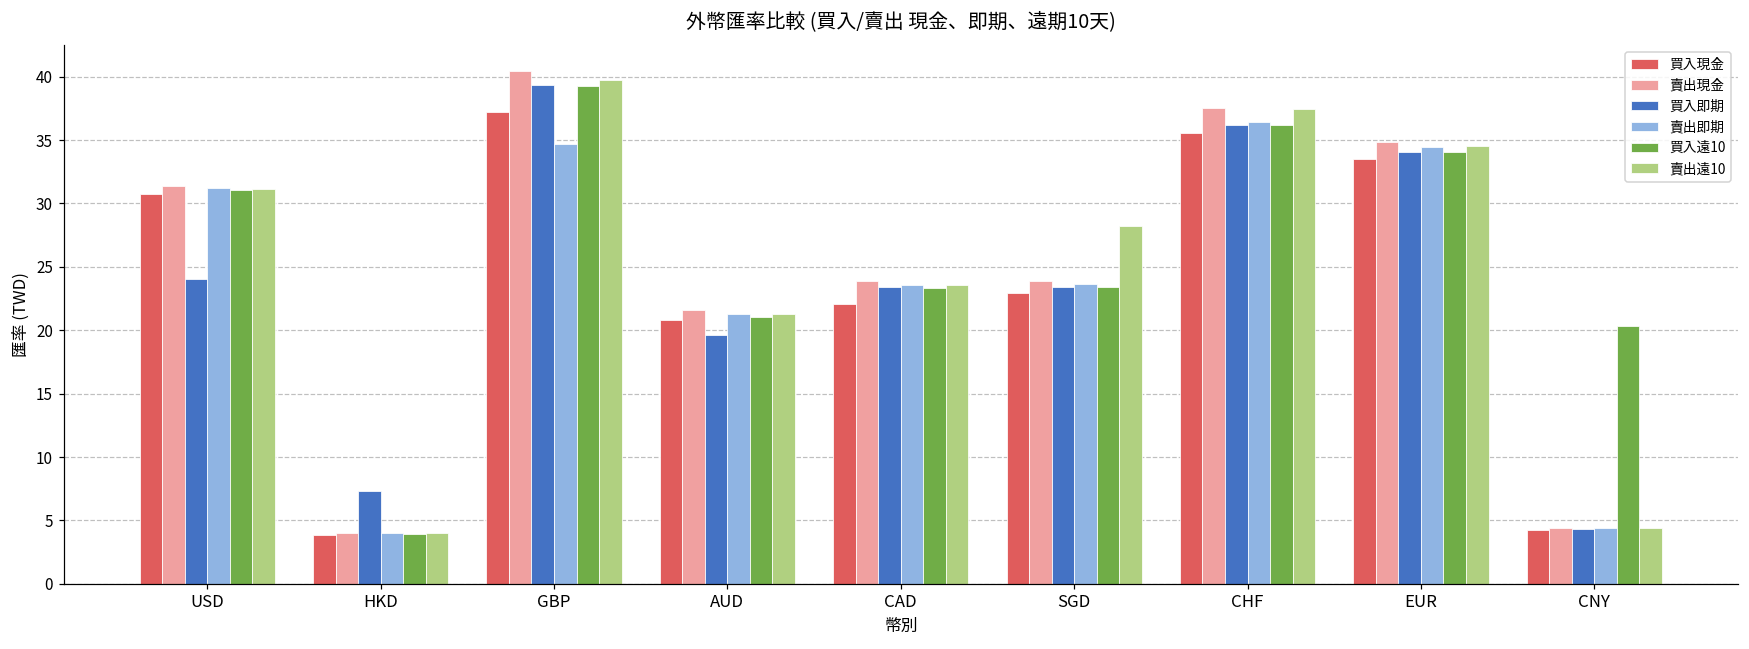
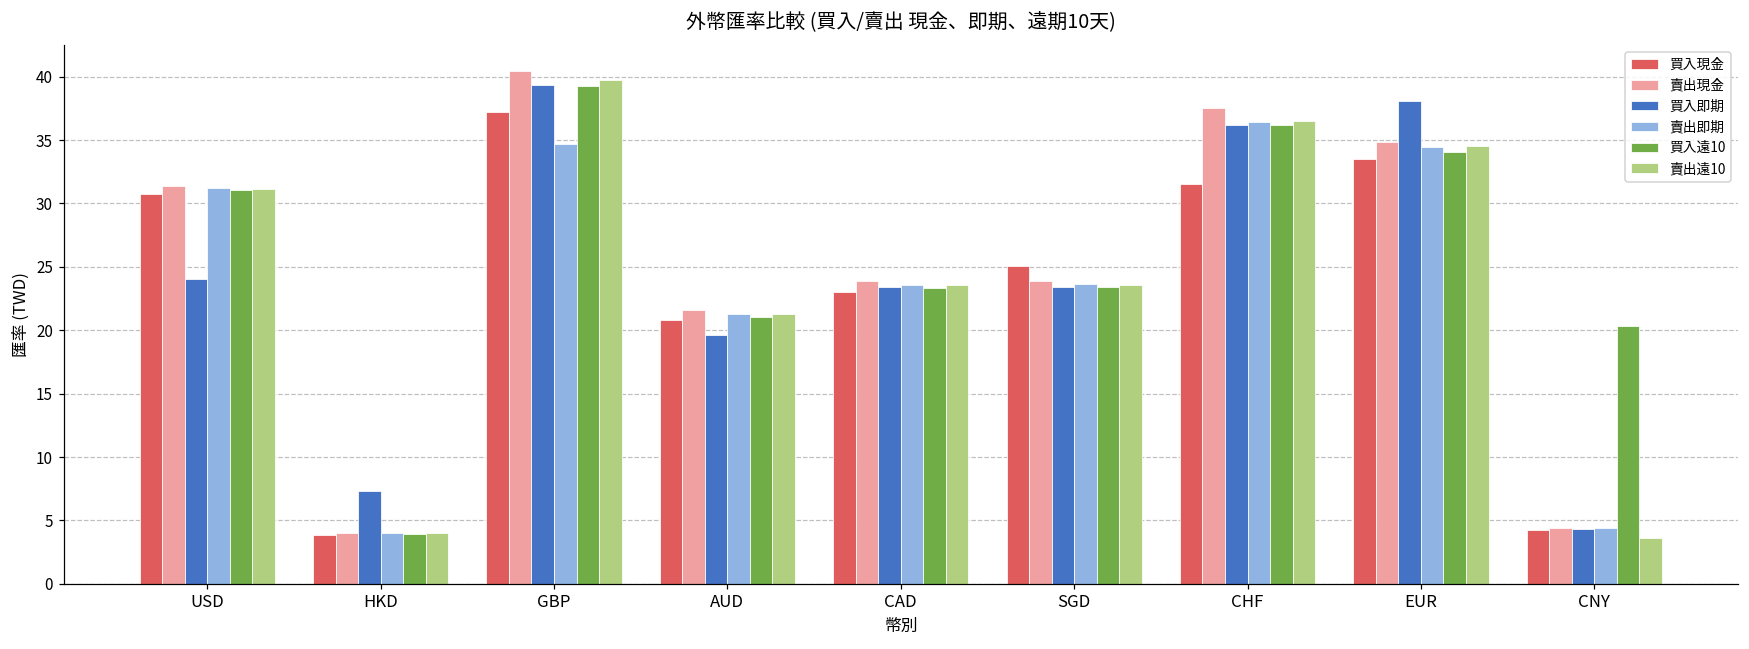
買入現金, CAD: 22.0 -> 23.0
買入現金, SGD: 22.9 -> 25.1
賣出遠10, SGD: 28.2 -> 23.6
買入現金, CHF: 35.5 -> 31.5
賣出遠10, CHF: 37.5 -> 36.5
買入即期, EUR: 34.1 -> 38.1
賣出遠10, CNY: 4.4 -> 3.6
